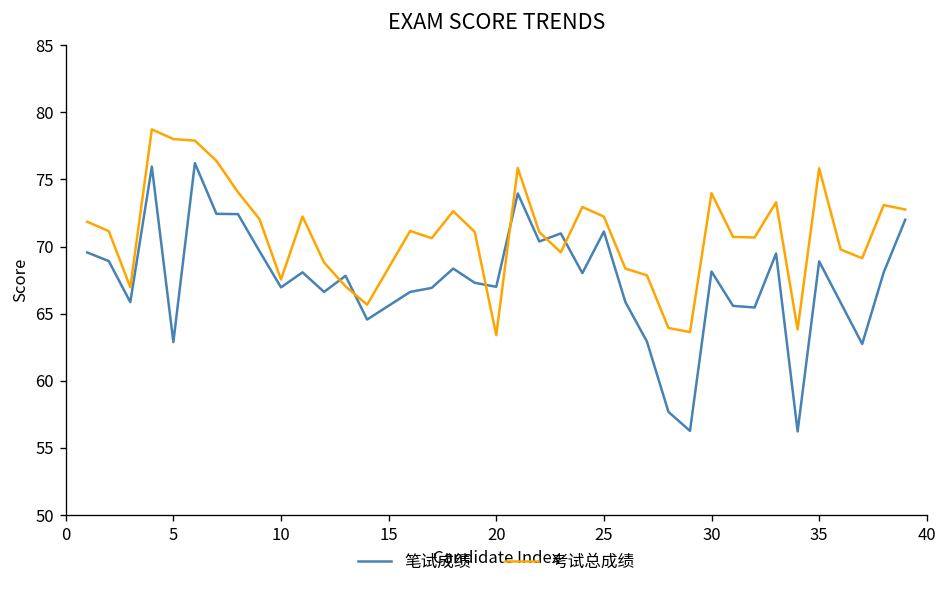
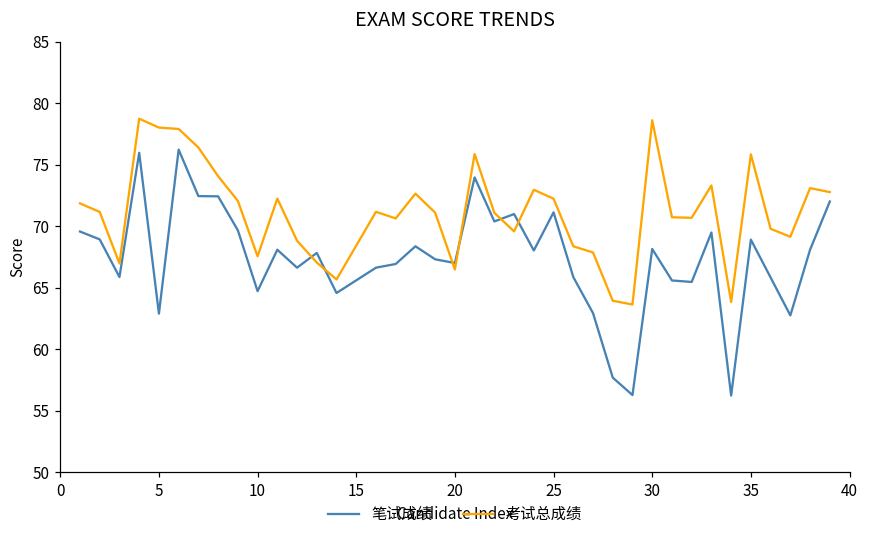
笔试成绩, 10: 67.0 -> 64.7
考试总成绩, 20: 63.4 -> 66.5
考试总成绩, 30: 74.0 -> 78.6
